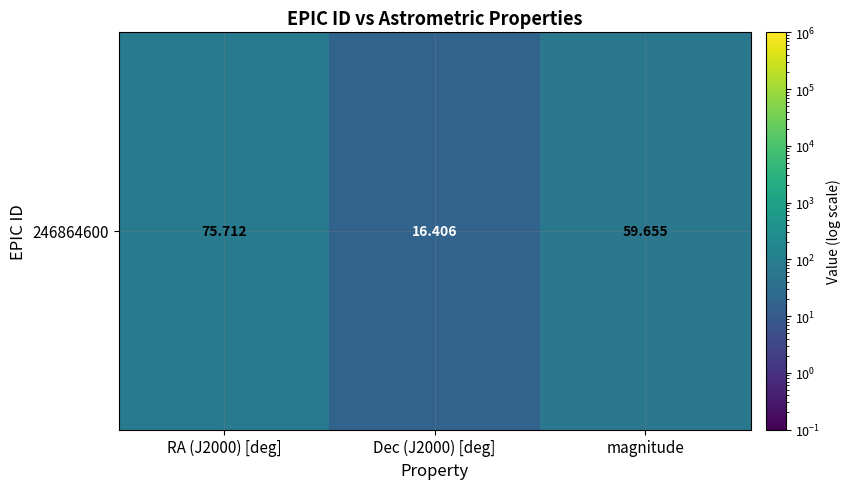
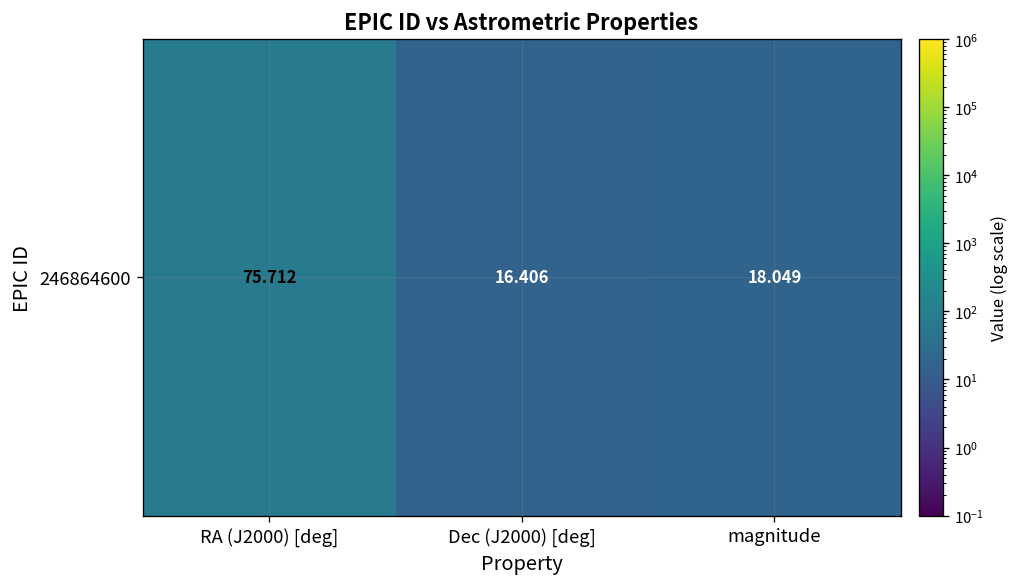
246864600, magnitude: 59.655 -> 18.049
